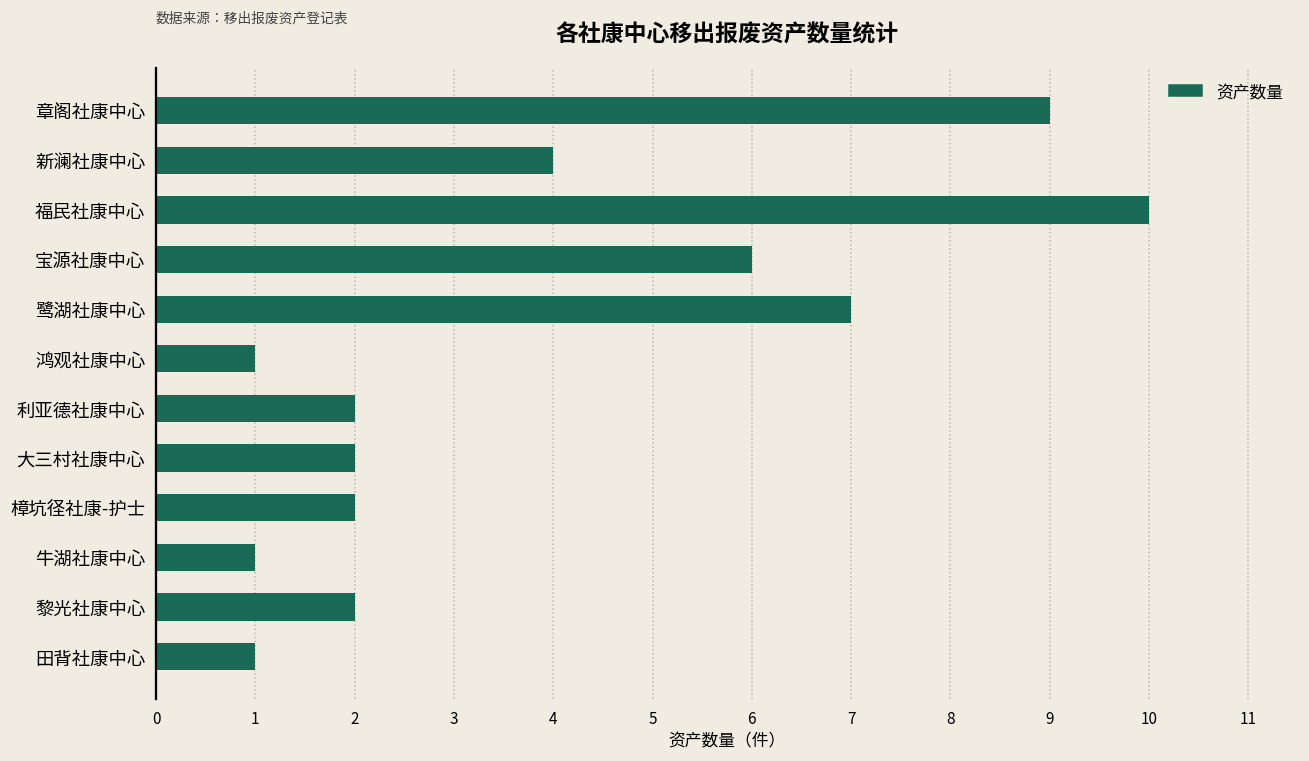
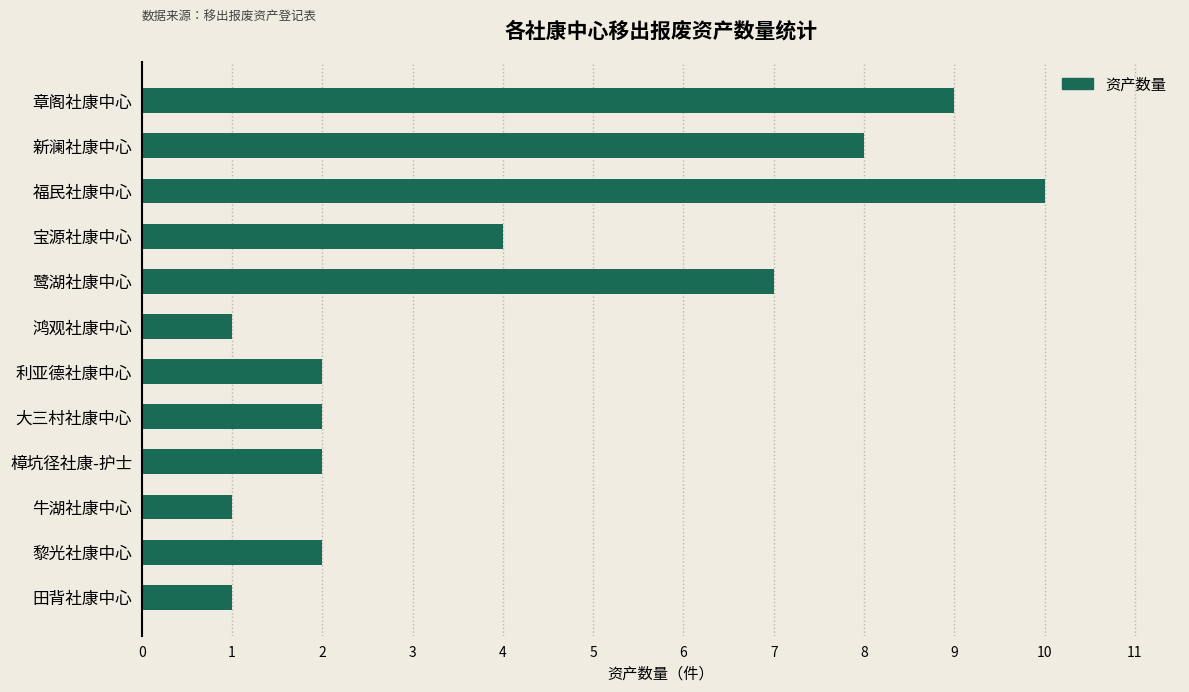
新澜社康中心: 4 -> 8
宝源社康中心: 6 -> 4
